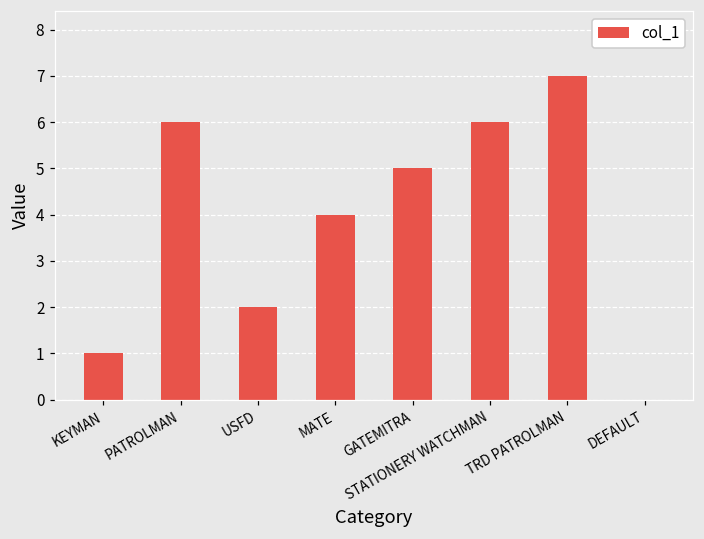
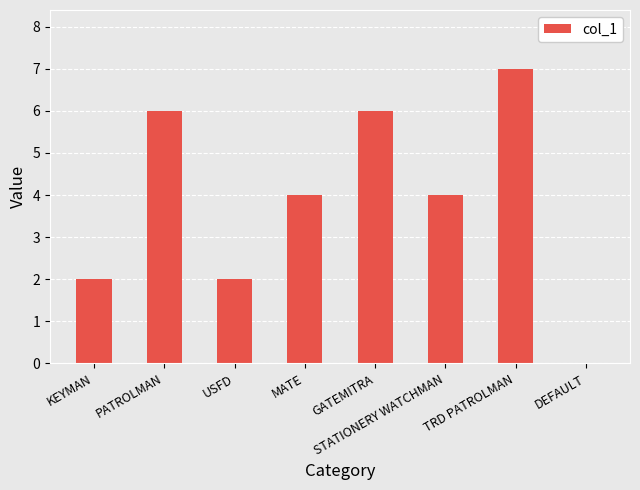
KEYMAN: 1 -> 2
GATEMITRA: 5 -> 6
STATIONERY WATCHMAN: 6 -> 4
